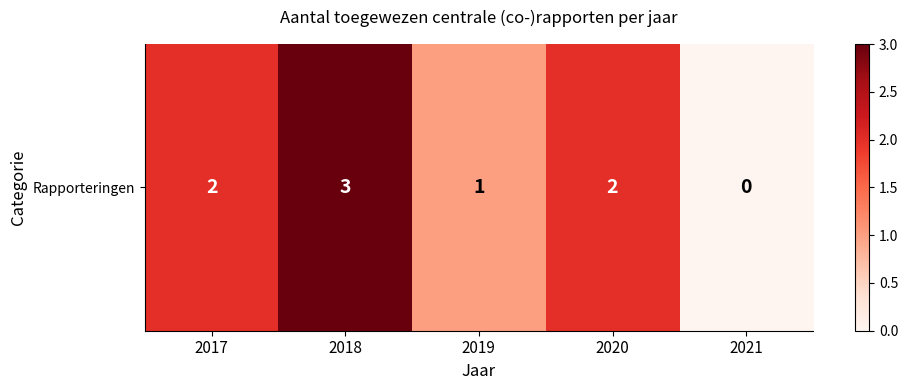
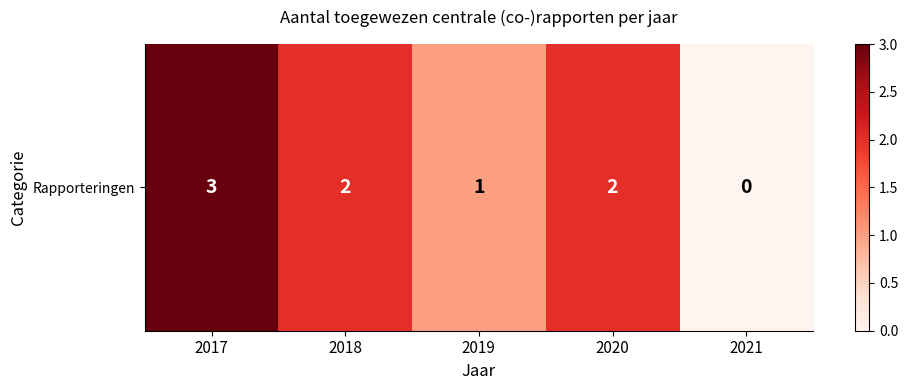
Rapporteringen, 2017: 2 -> 3
Rapporteringen, 2018: 3 -> 2
